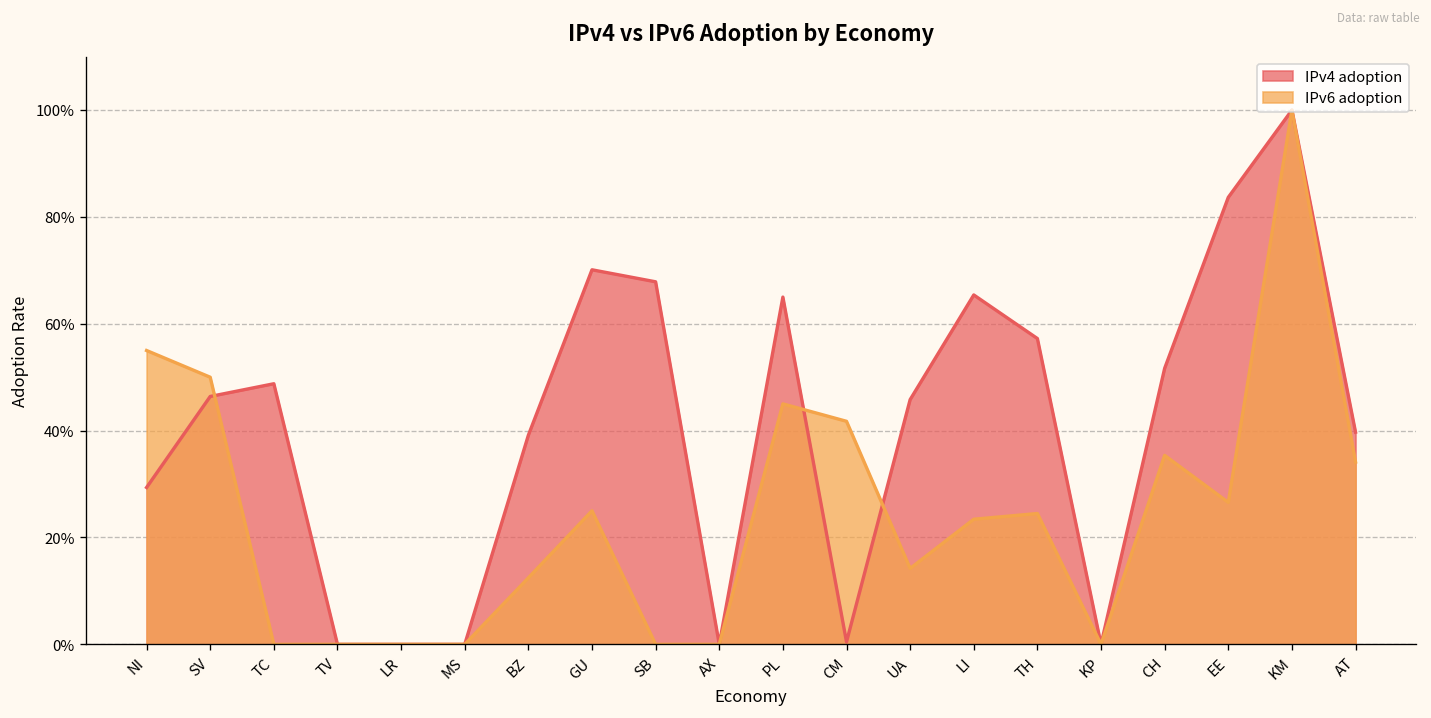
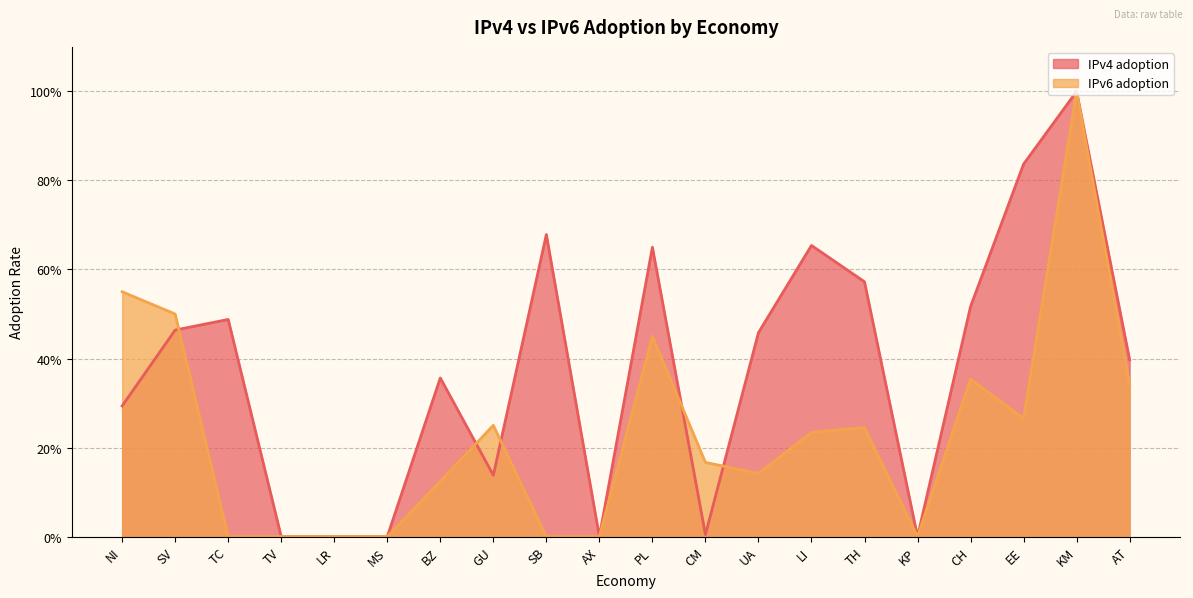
IPv4 adoption, BZ: 39% -> 36%
IPv4 adoption, GU: 70% -> 14%
IPv6 adoption, CM: 42% -> 17%
